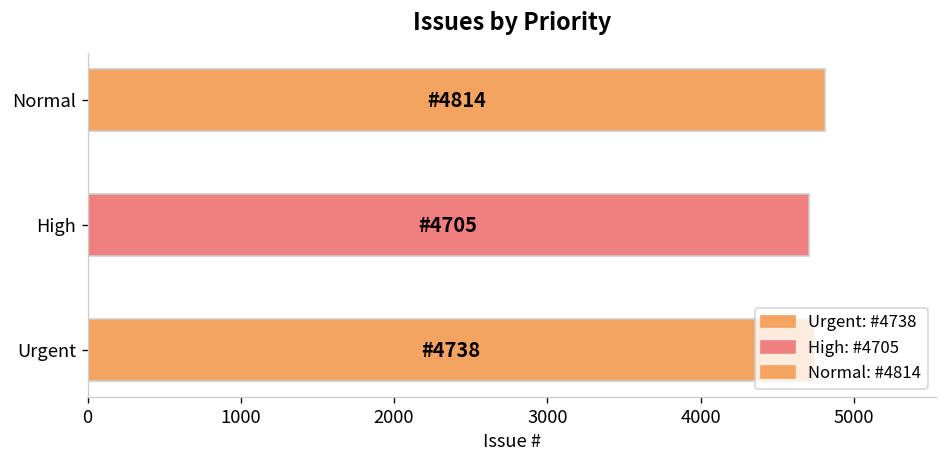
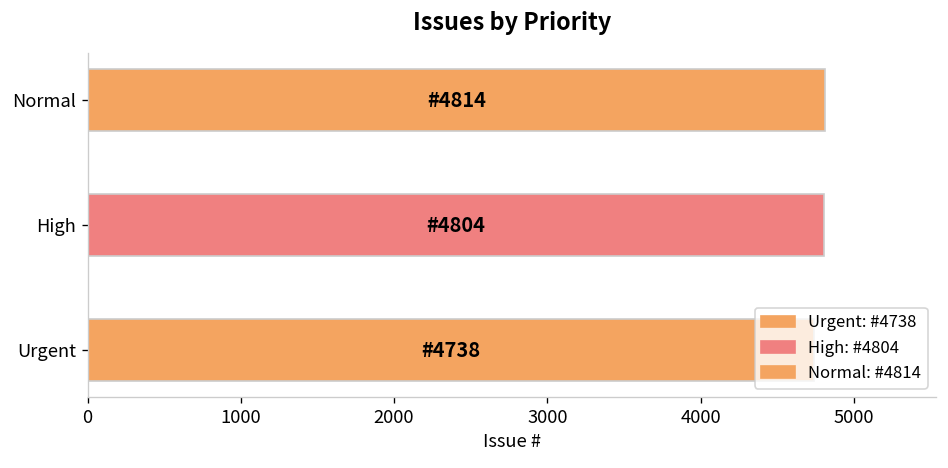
High: 4705 -> 4804
